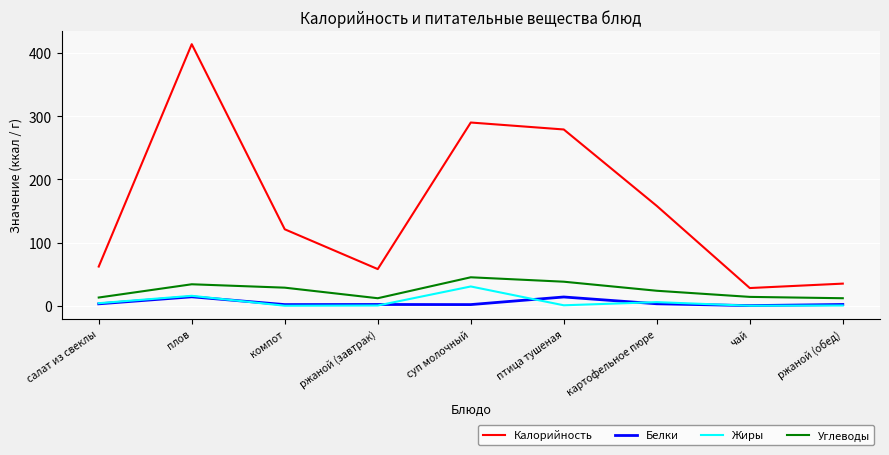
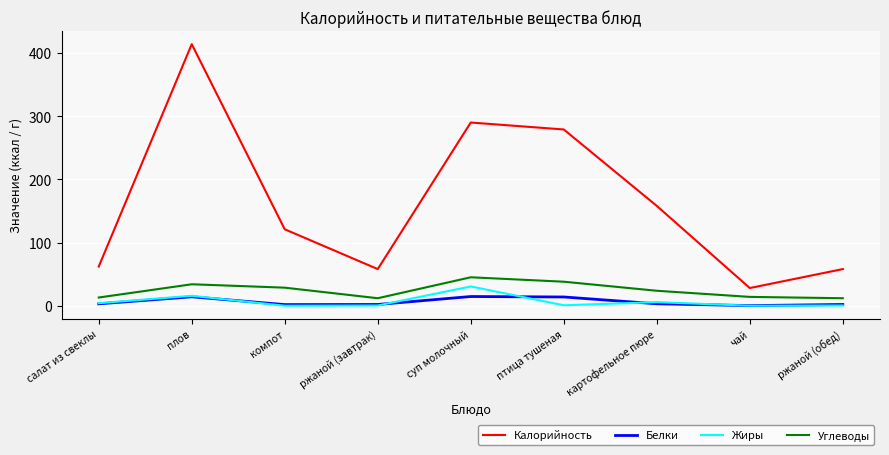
Белки, суп молочный: 0 -> 10
Калорийность, ржаной (обед): 40 -> 60
